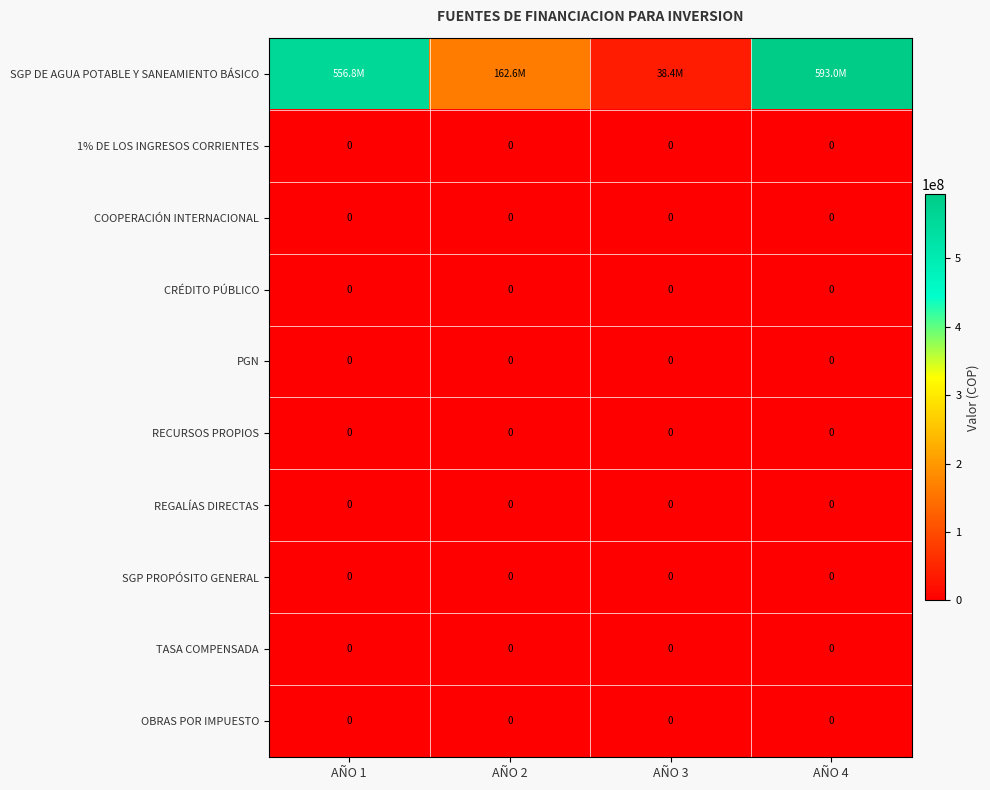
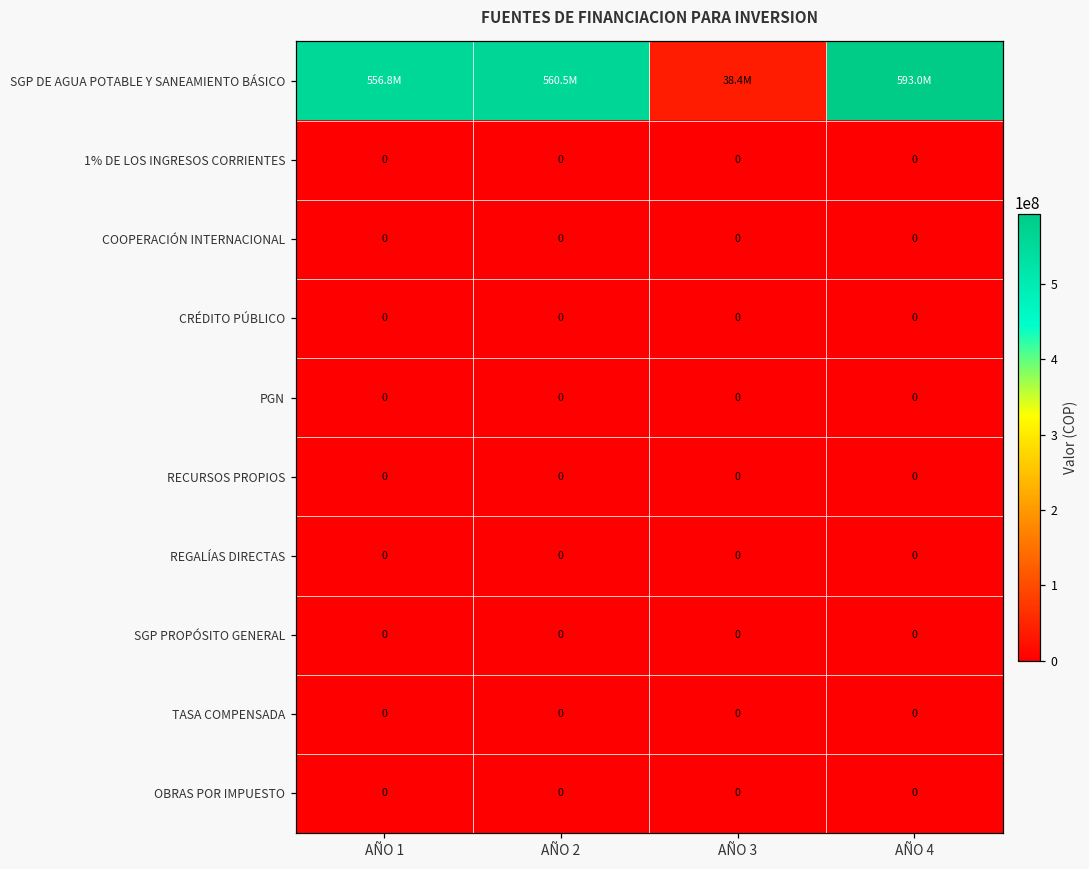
SGP DE AGUA POTABLE Y SANEAMIENTO BÁSICO, AÑO 2: 162.6M -> 560.5M
